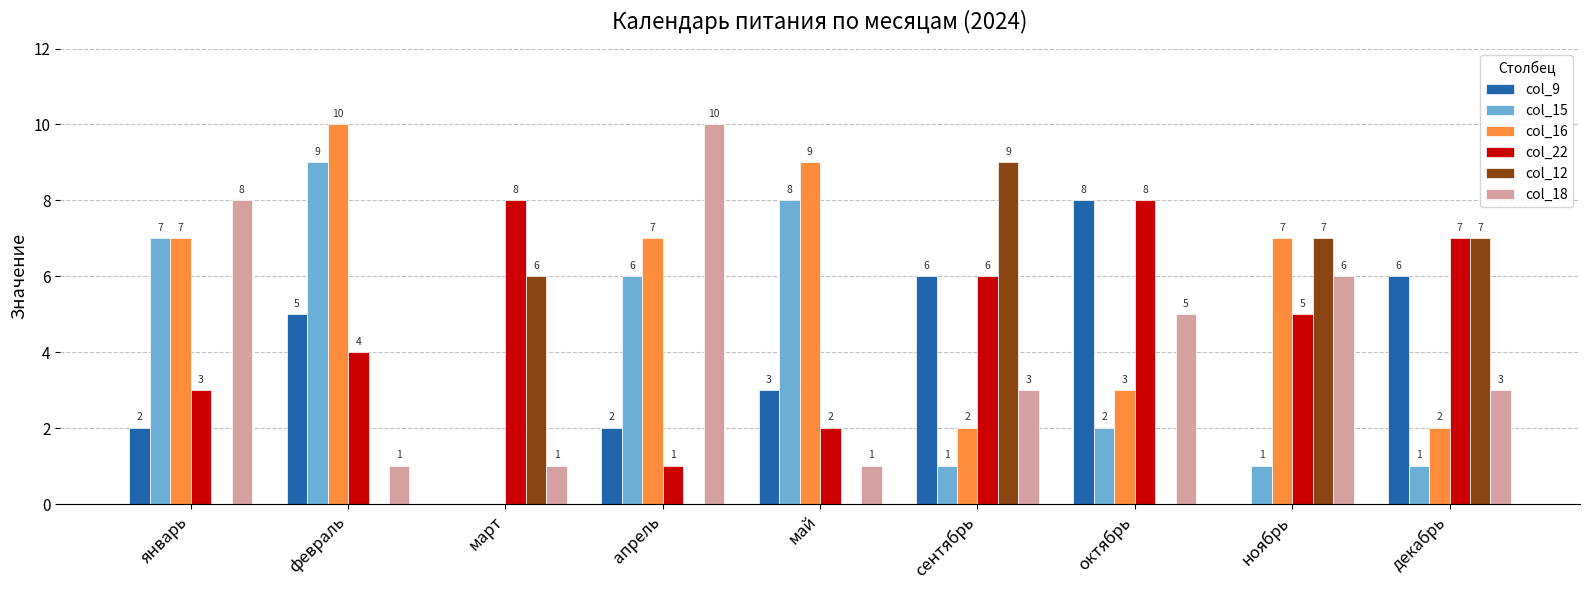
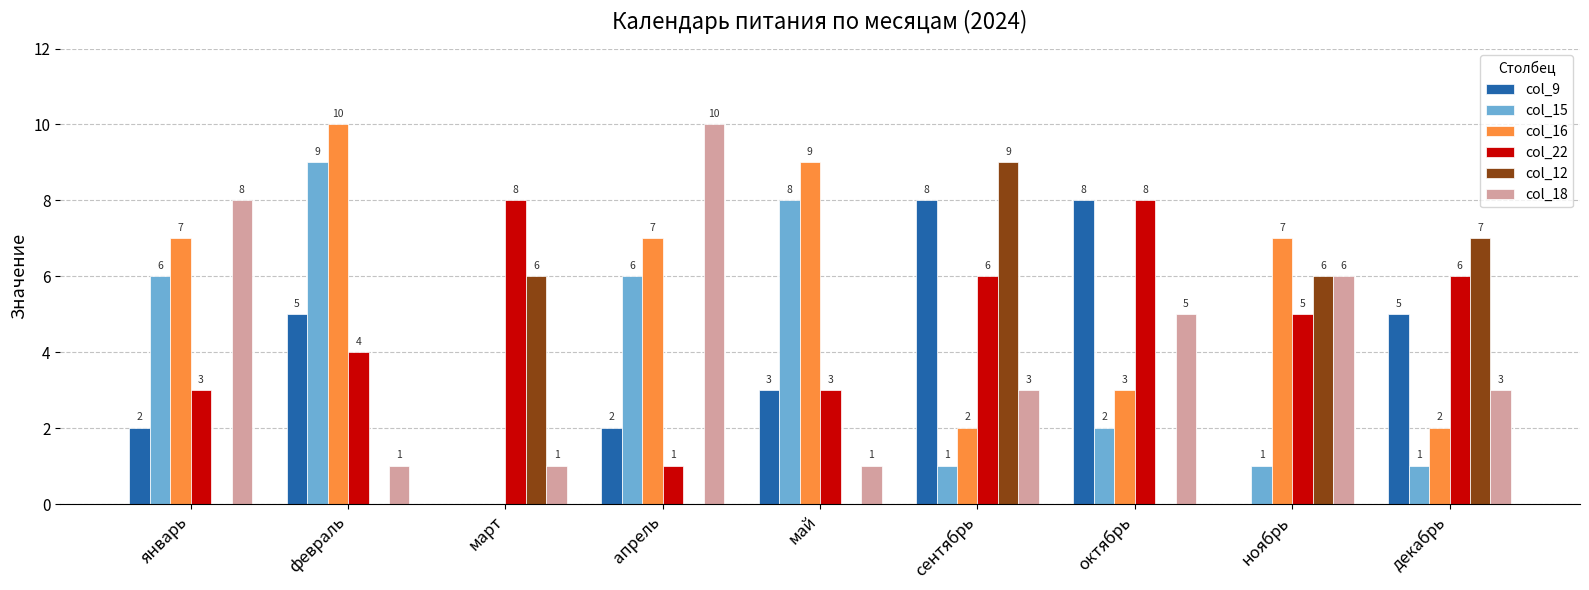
col_15, январь: 7 -> 6
col_22, май: 2 -> 3
col_9, сентябрь: 6 -> 8
col_12, ноябрь: 7 -> 6
col_9, декабрь: 6 -> 5
col_22, декабрь: 7 -> 6
